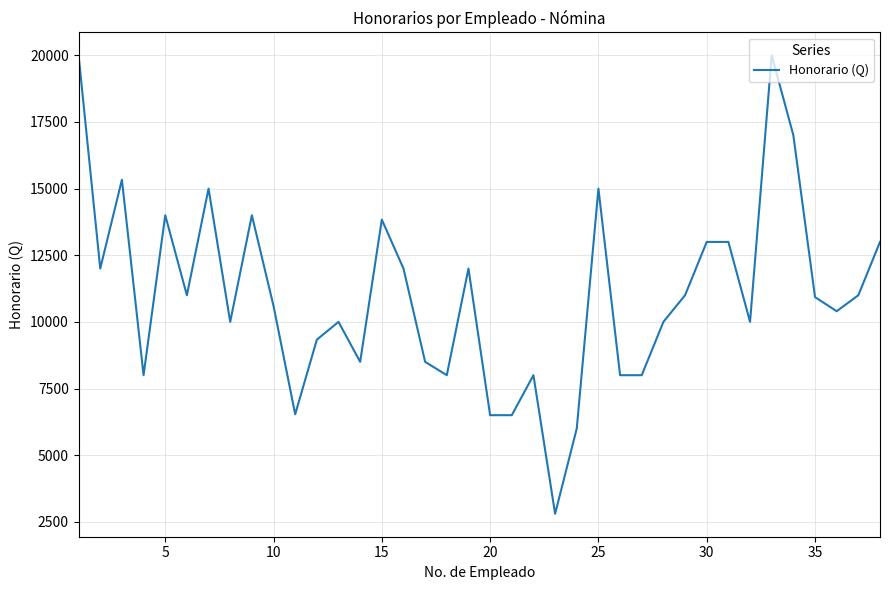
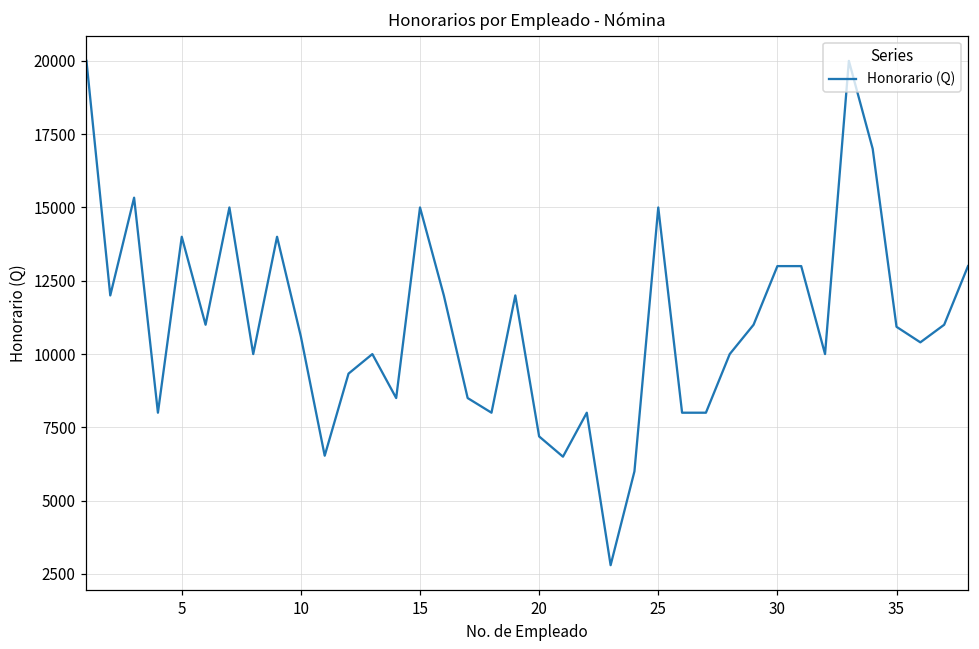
15: 13800 -> 15000
20: 6500 -> 7200
